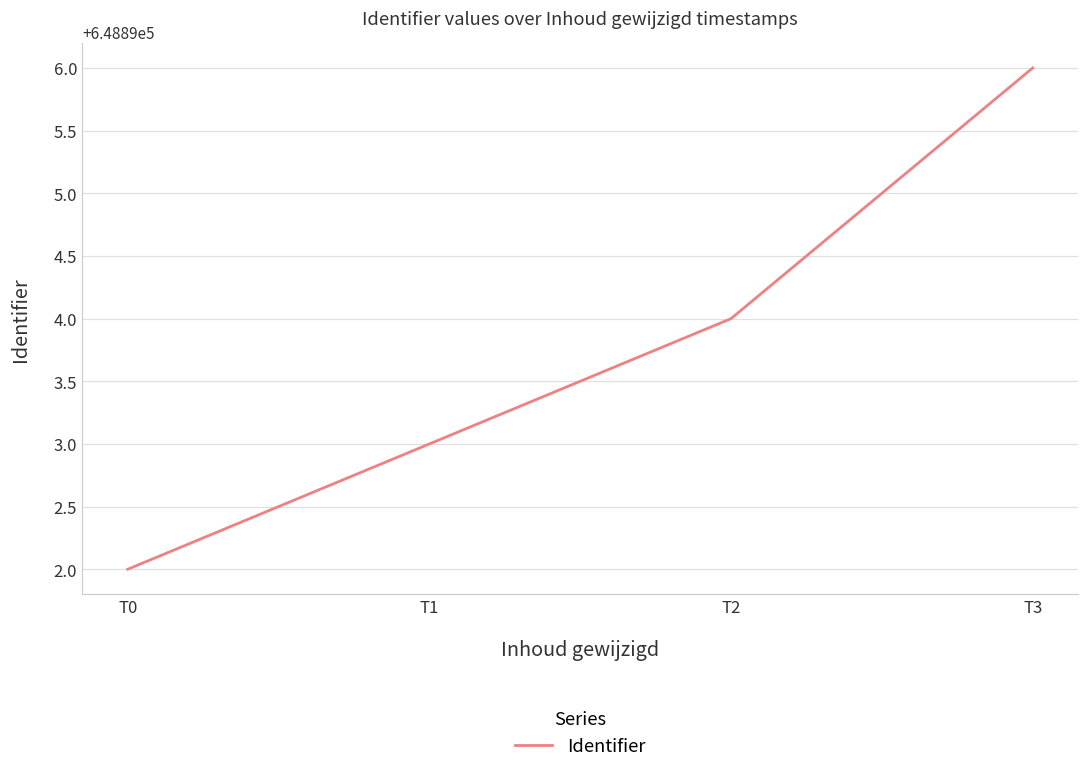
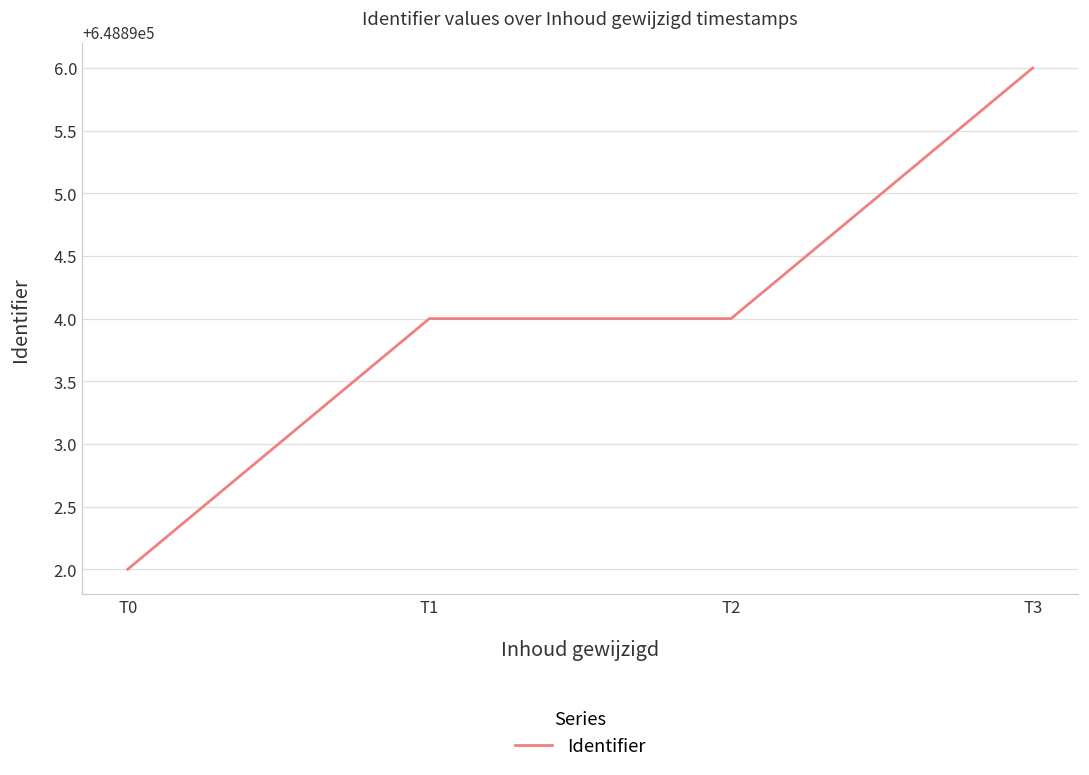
T1: 648893 -> 648894
